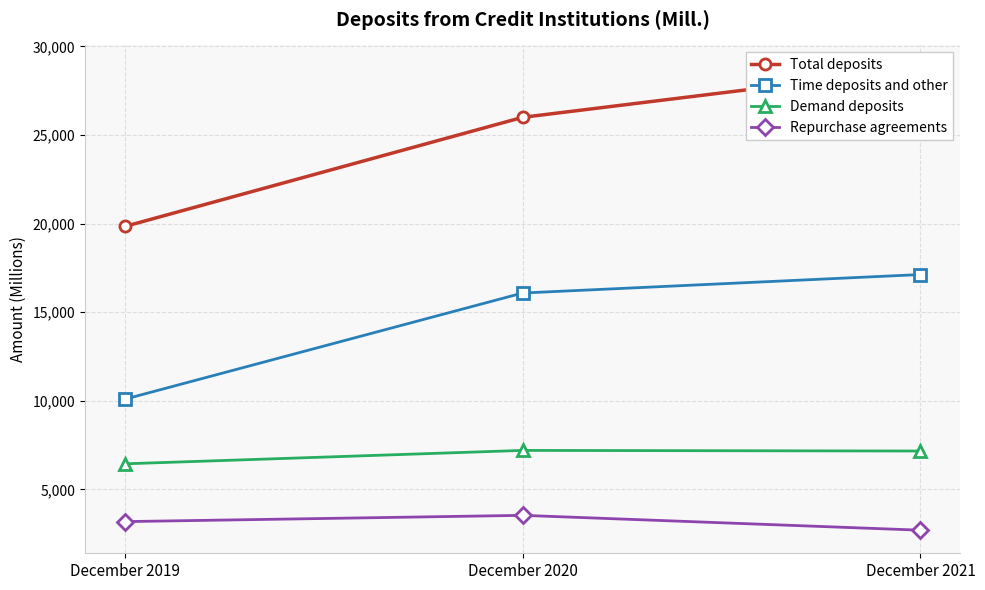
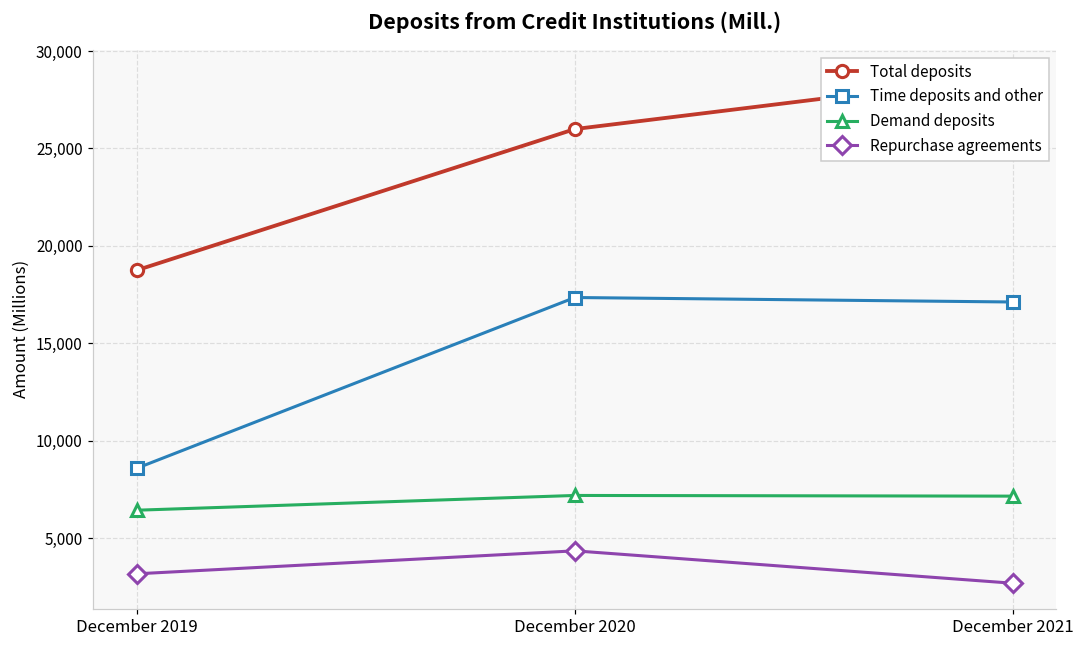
Total deposits, December 2019: 19,800 -> 18,800
Time deposits and other, December 2019: 10,100 -> 8,600
Time deposits and other, December 2020: 16,100 -> 17,400
Repurchase agreements, December 2020: 3,500 -> 4,400
